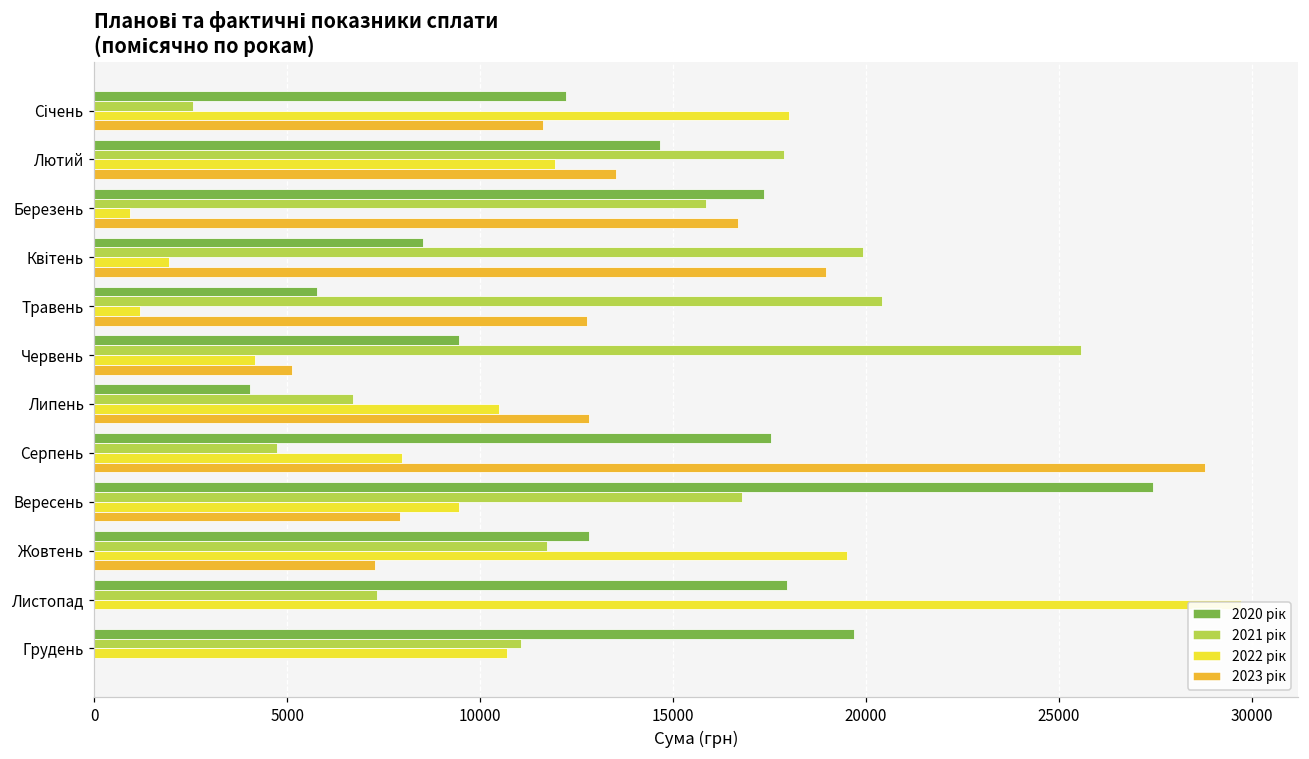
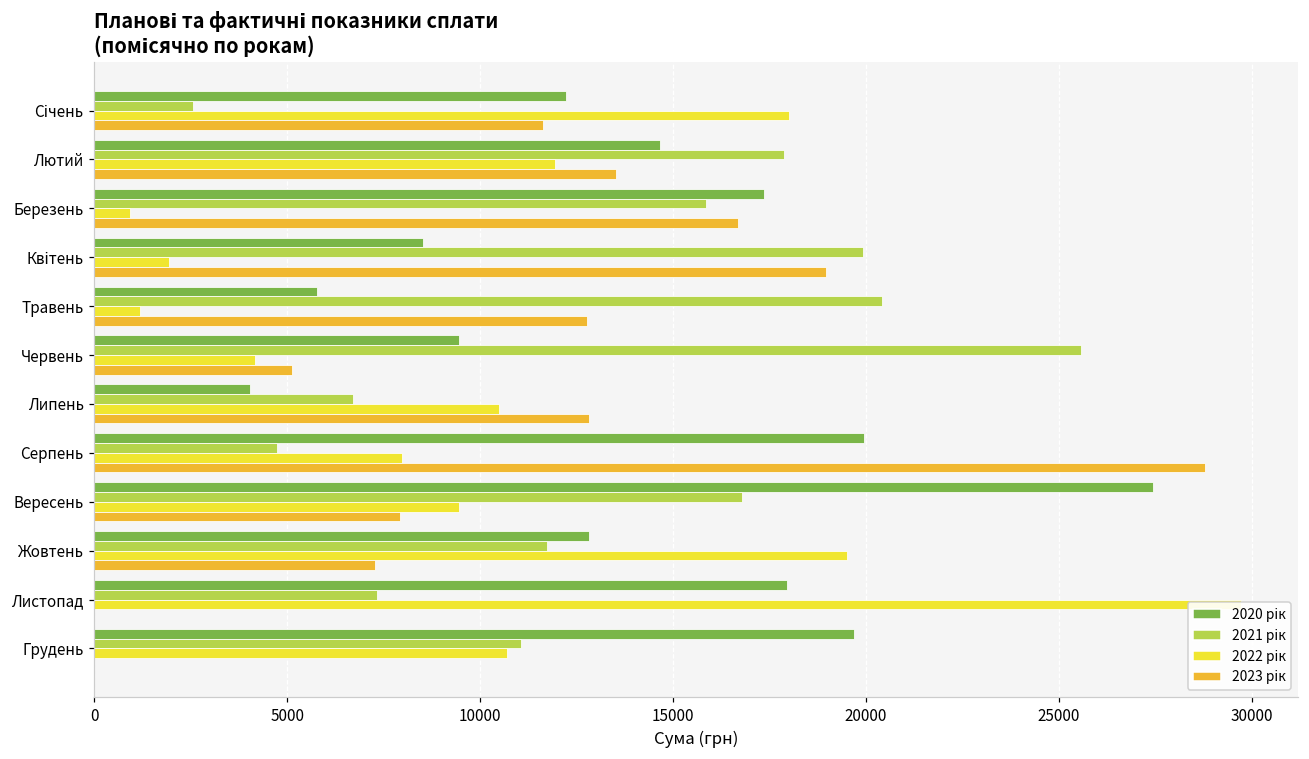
2020 рік, Серпень: 17500 -> 20000
